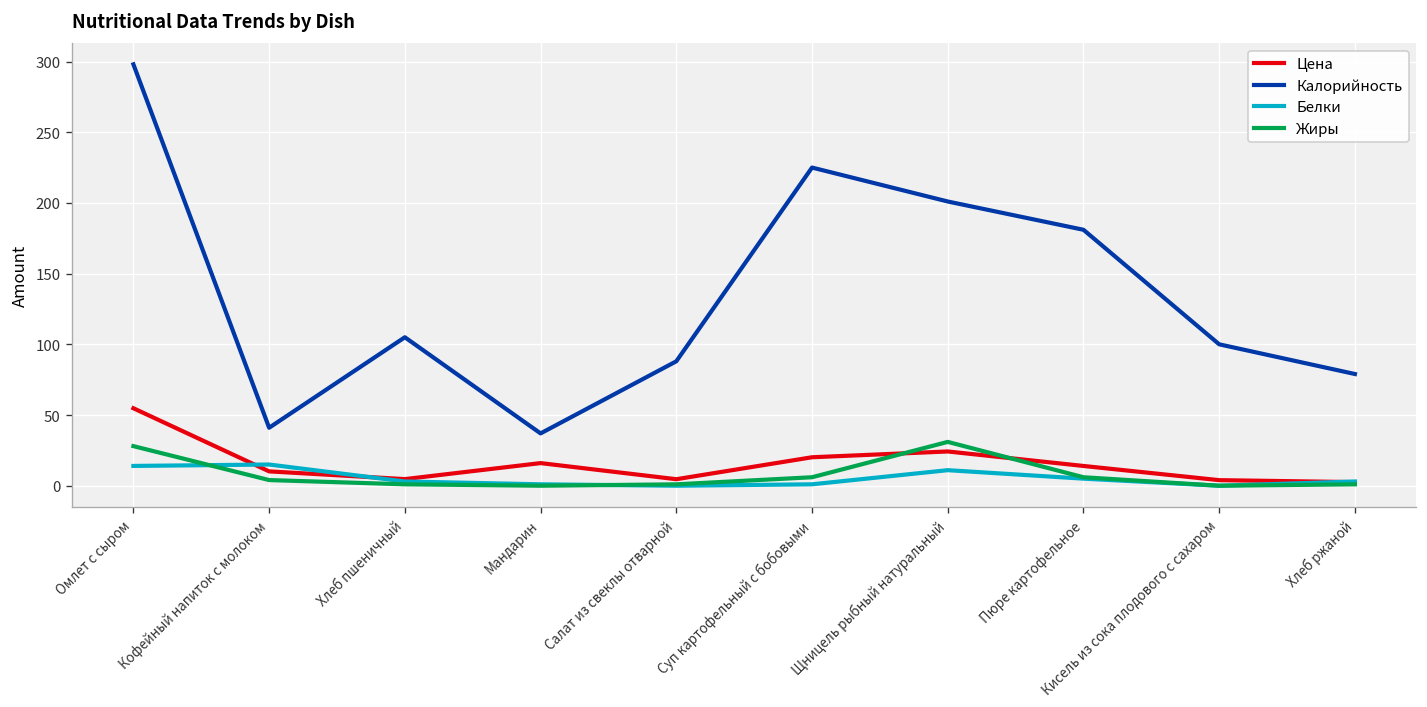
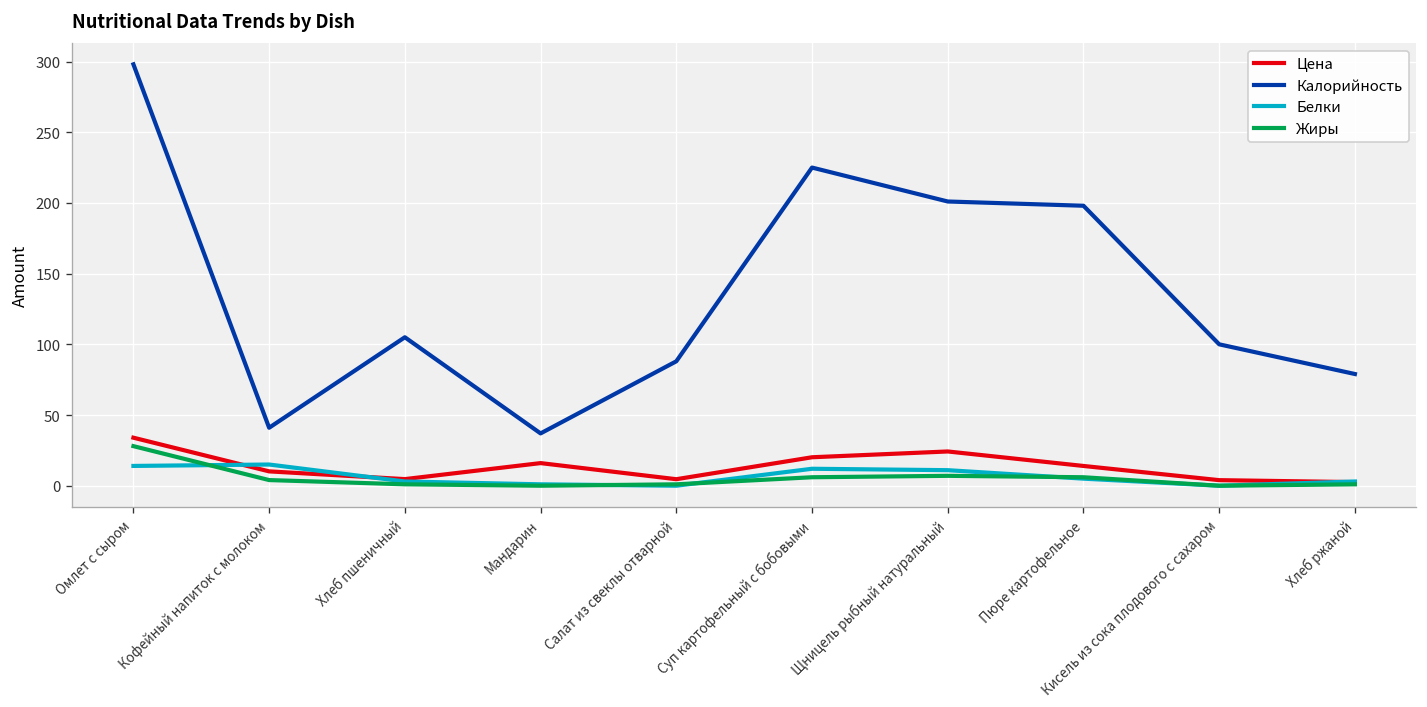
Цена, Омлет с сыром: 55 -> 34
Белки, Суп картофельный с бобовыми: 1 -> 12
Жиры, Щницель рыбный натуральный: 31 -> 7
Калорийность, Пюре картофельное: 181 -> 198
